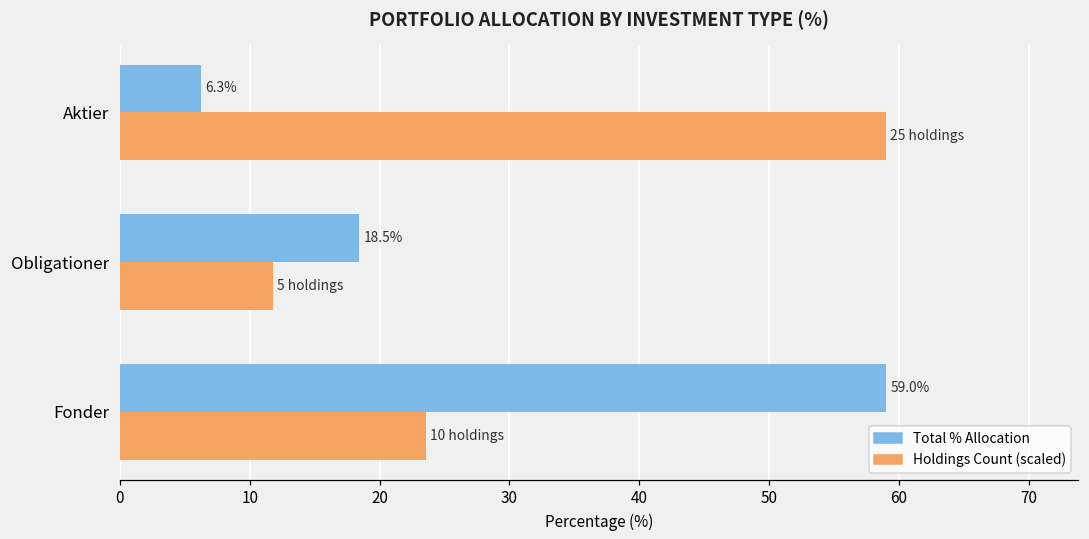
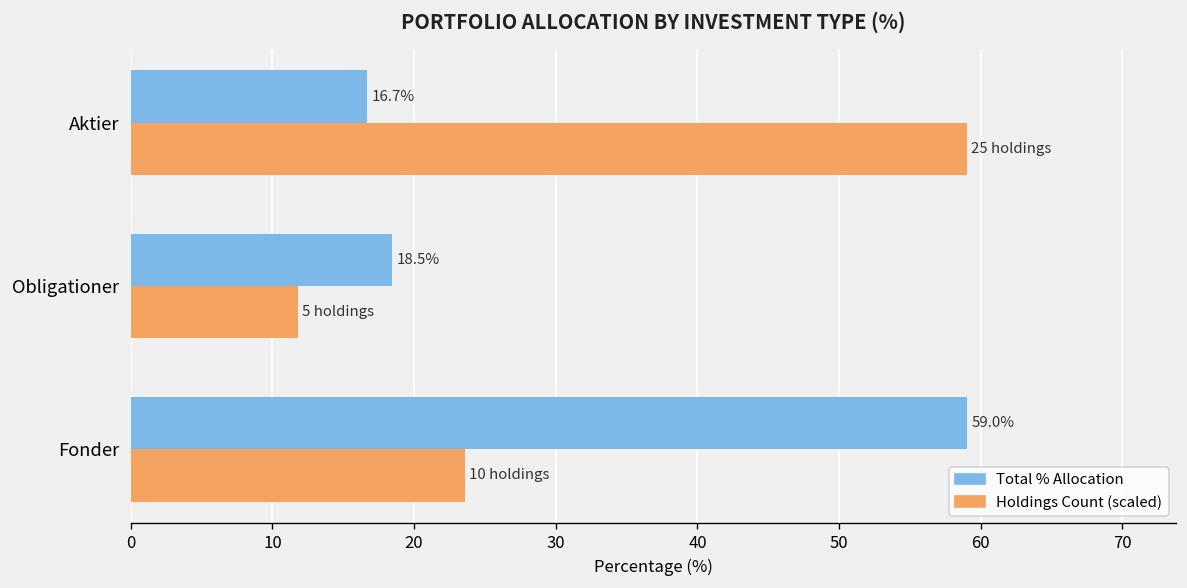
Total % Allocation, Aktier: 6.3% -> 16.7%
